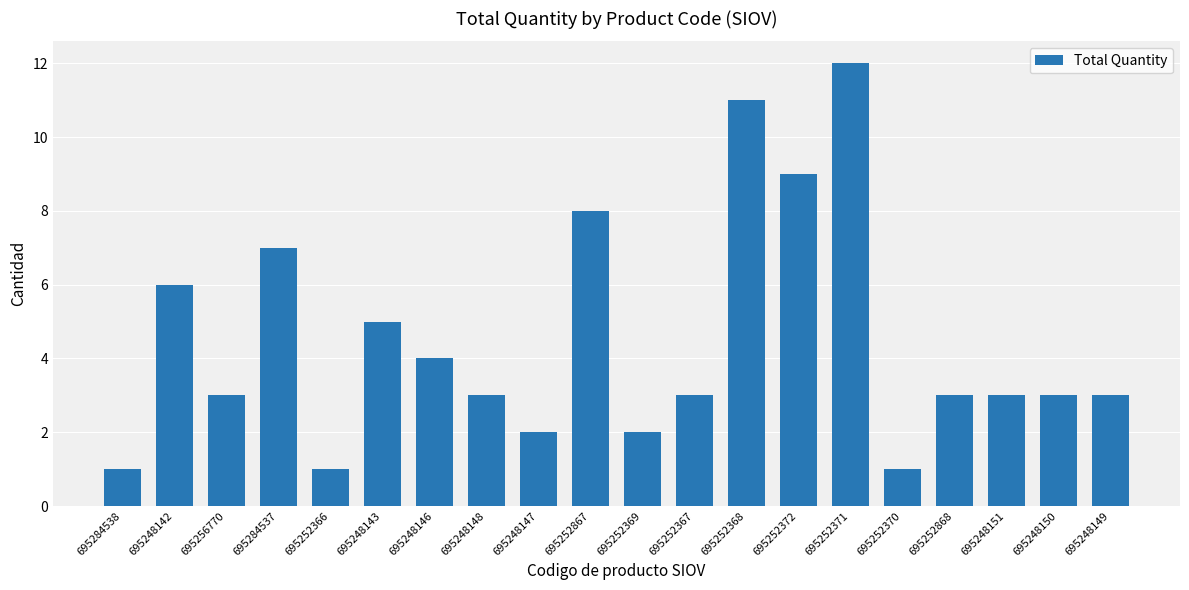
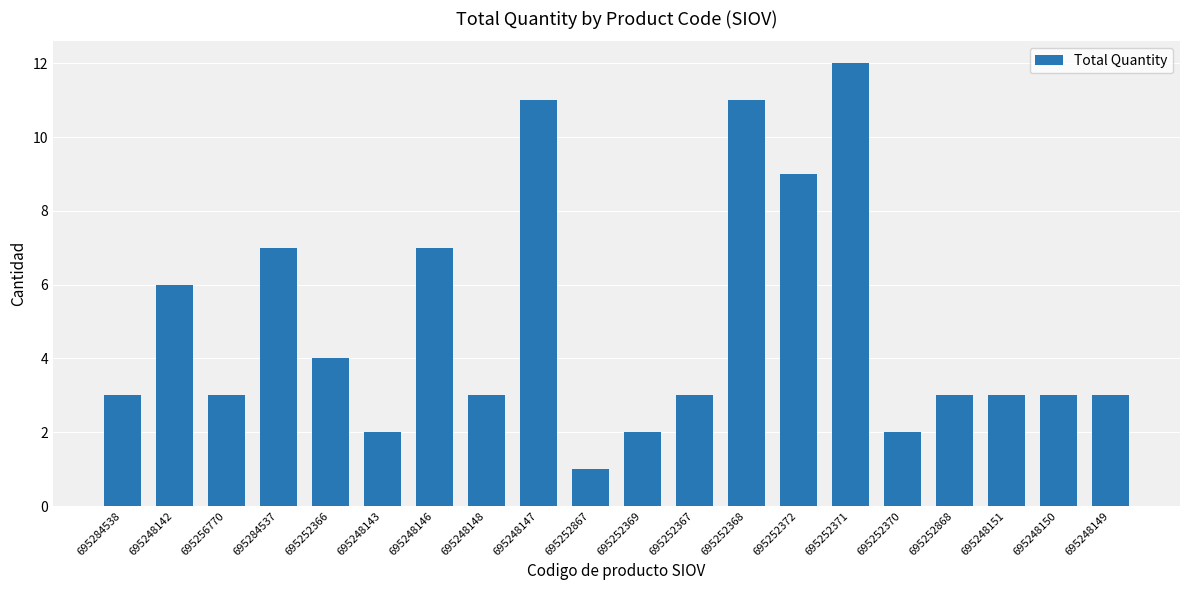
695284538: 1 -> 3
695252366: 1 -> 4
695248143: 5 -> 2
695248146: 4 -> 7
695248147: 2 -> 11
695252867: 8 -> 1
695252370: 1 -> 2
